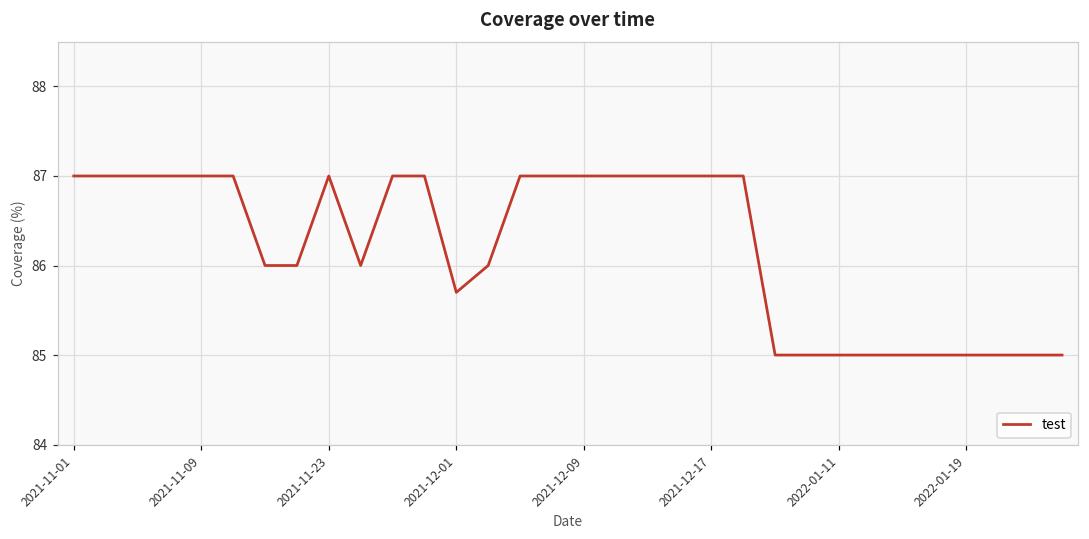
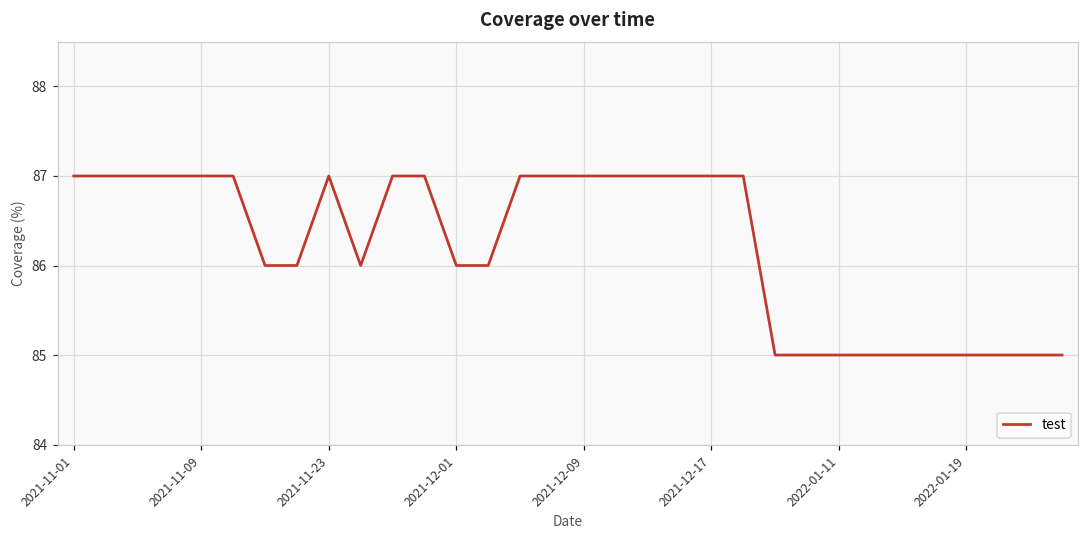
2021-12-01: 85.7 -> 86.0
